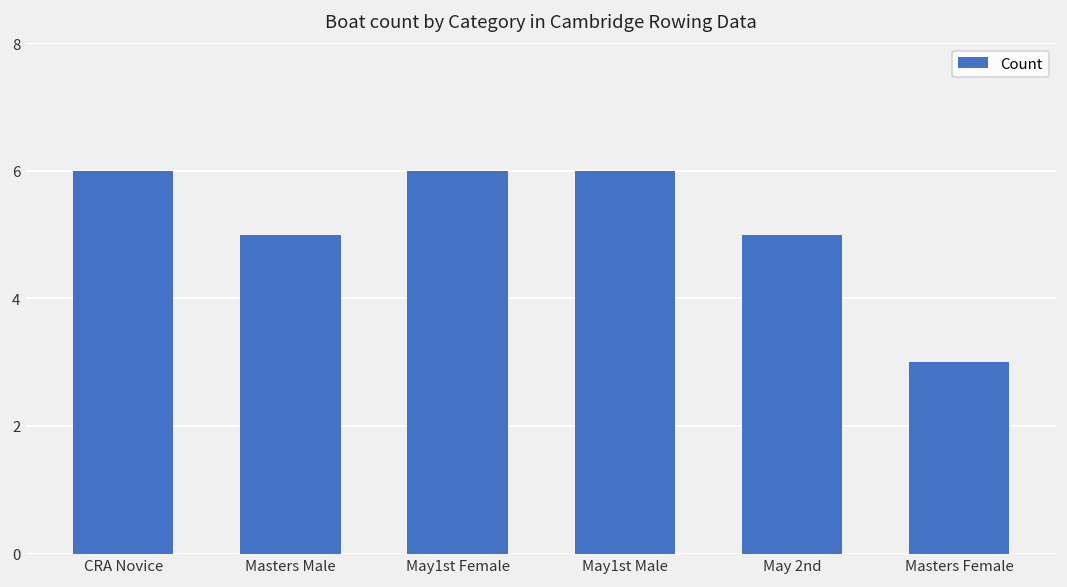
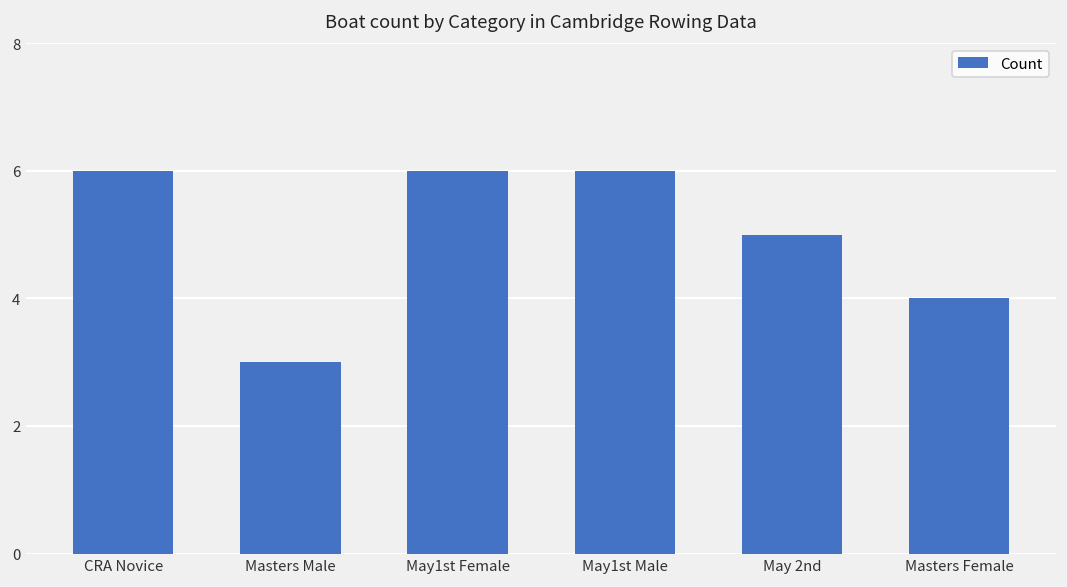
Masters Male: 5 -> 3
Masters Female: 3 -> 4
